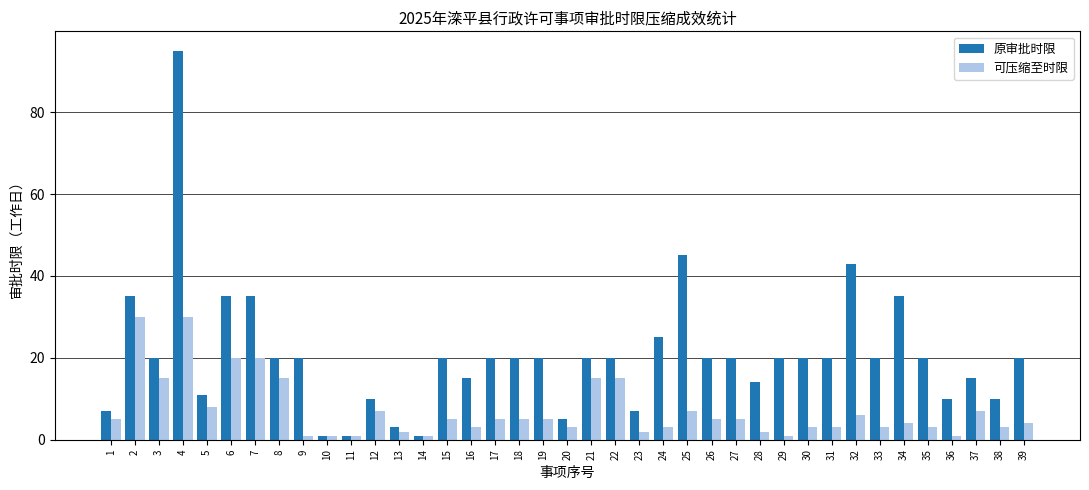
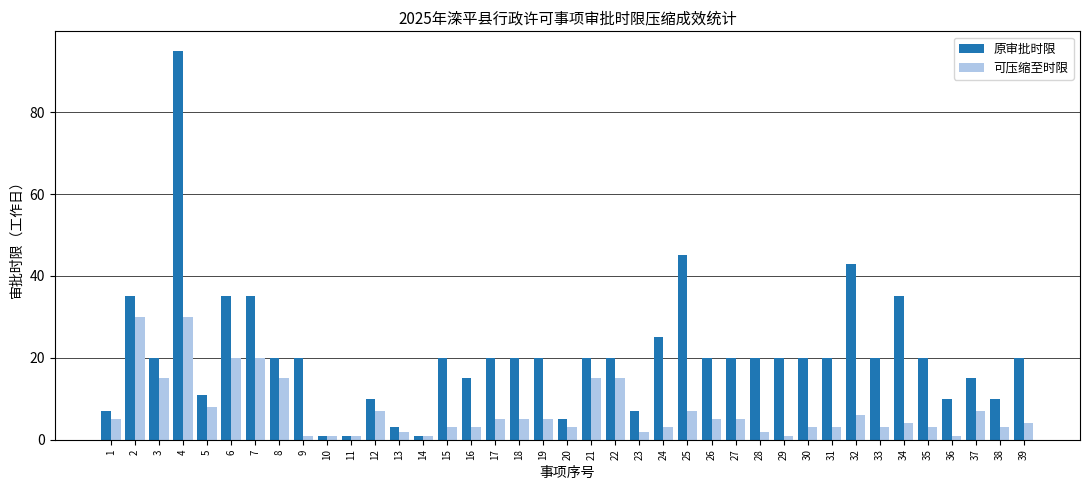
可压缩至时限, 15: 5 -> 3
原审批时限, 28: 14 -> 20
